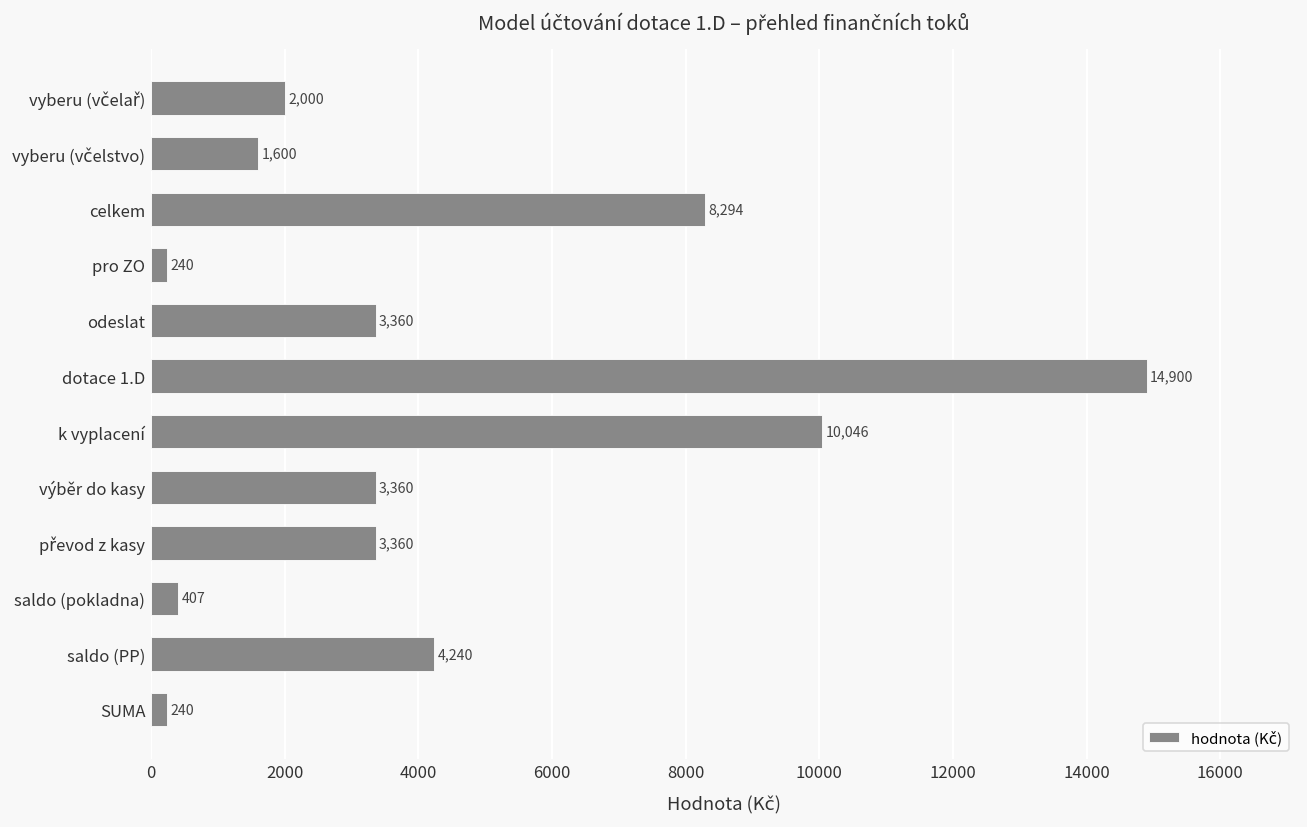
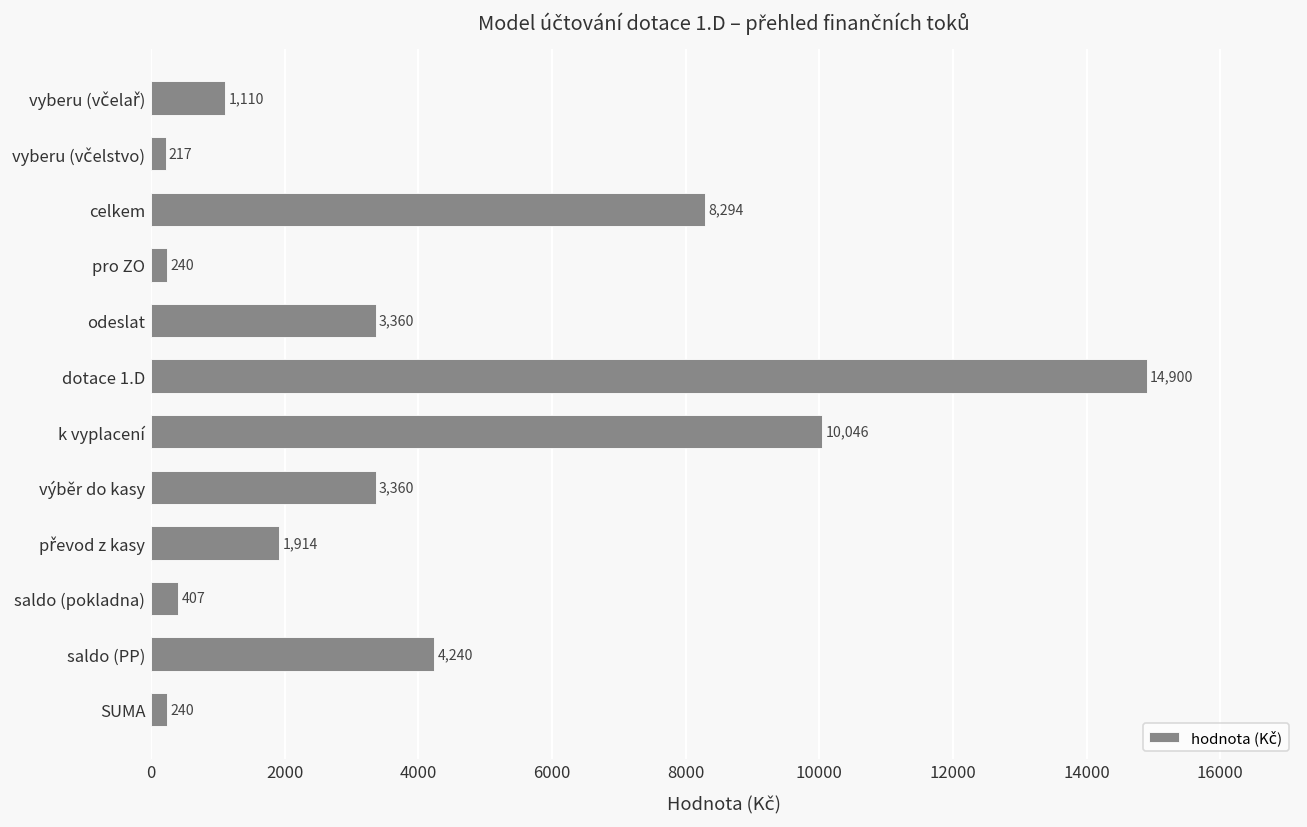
vyberu (včelař): 2,000 -> 1,110
vyberu (včelstvo): 1,600 -> 217
převod z kasy: 3,360 -> 1,914
